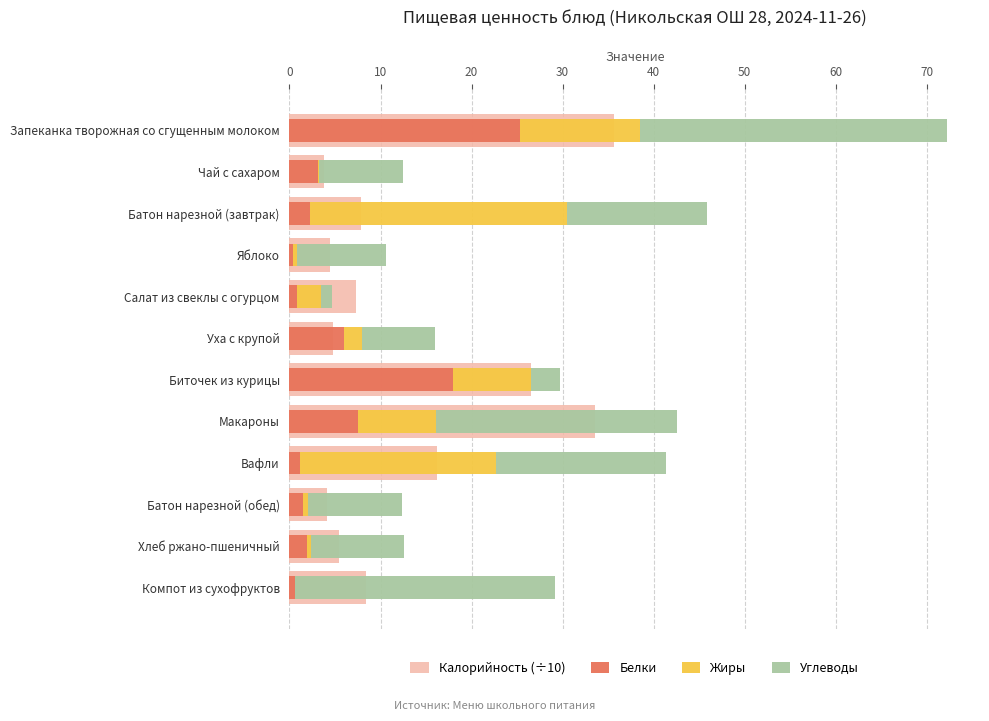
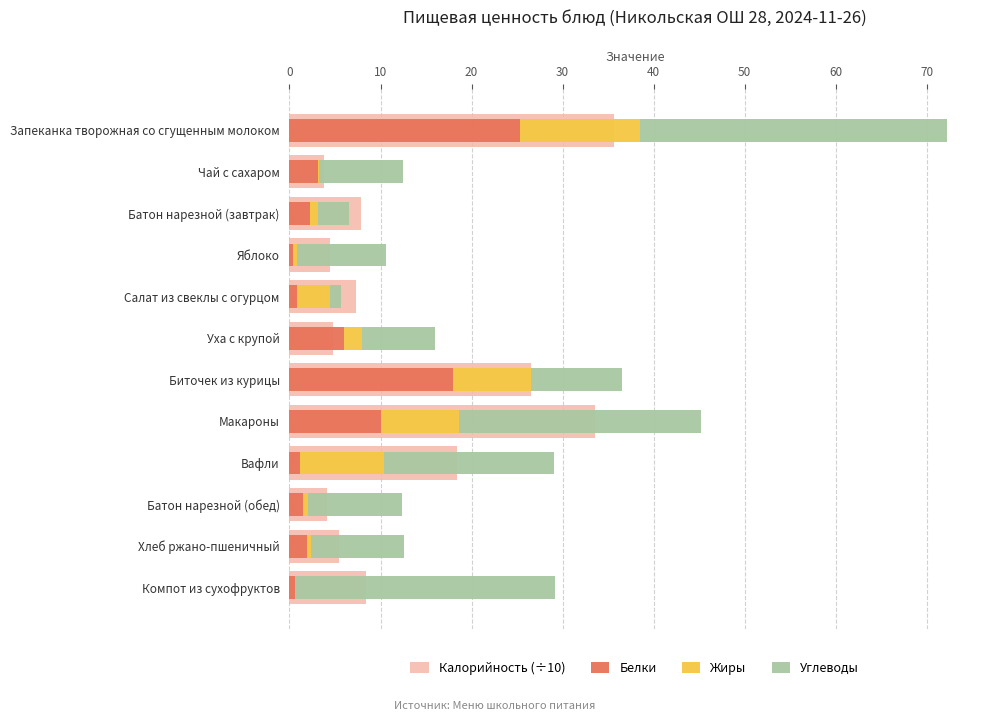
Жиры, Батон нарезной (завтрак): 28 -> 1
Углеводы, Батон нарезной (завтрак): 15 -> 3
Жиры, Салат из свеклы с огурцом: 3 -> 4
Углеводы, Биточек из курицы: 3 -> 10
Белки, Макароны: 7 -> 10
Жиры, Вафли: 21 -> 9
Калорийность (÷10), Вафли: 16 -> 18
